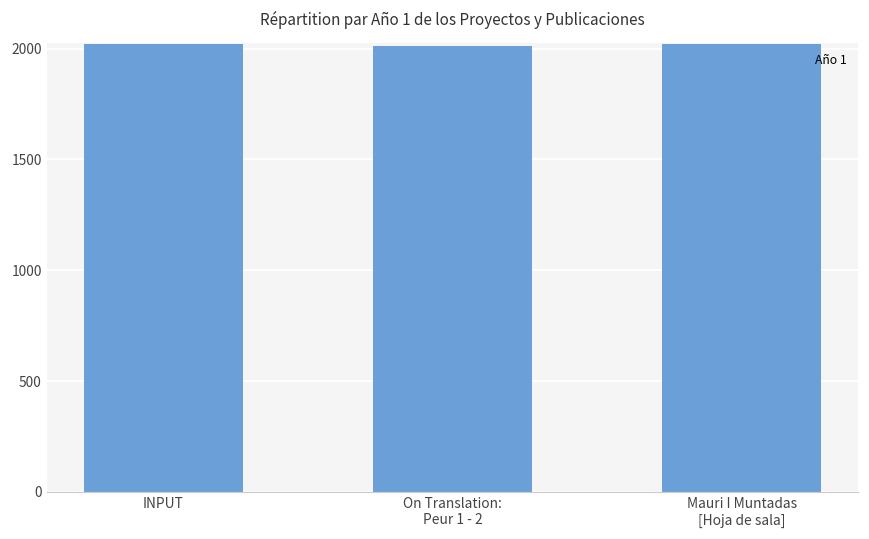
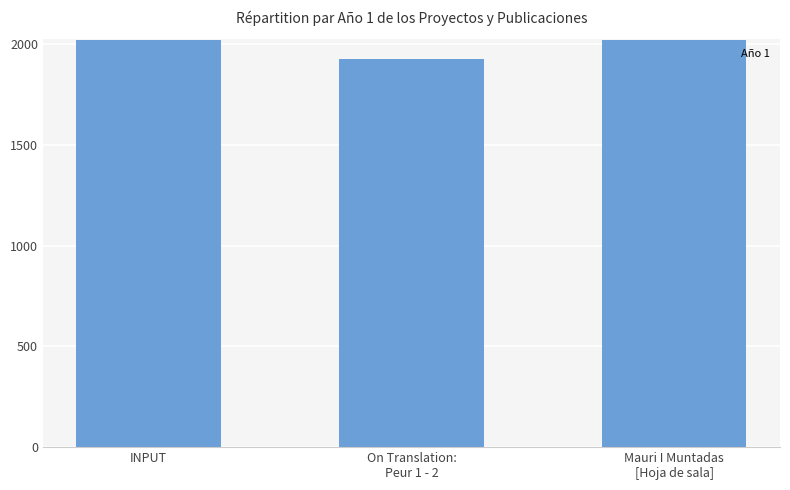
On Translation: Peur 1 - 2: 2010 -> 1930
